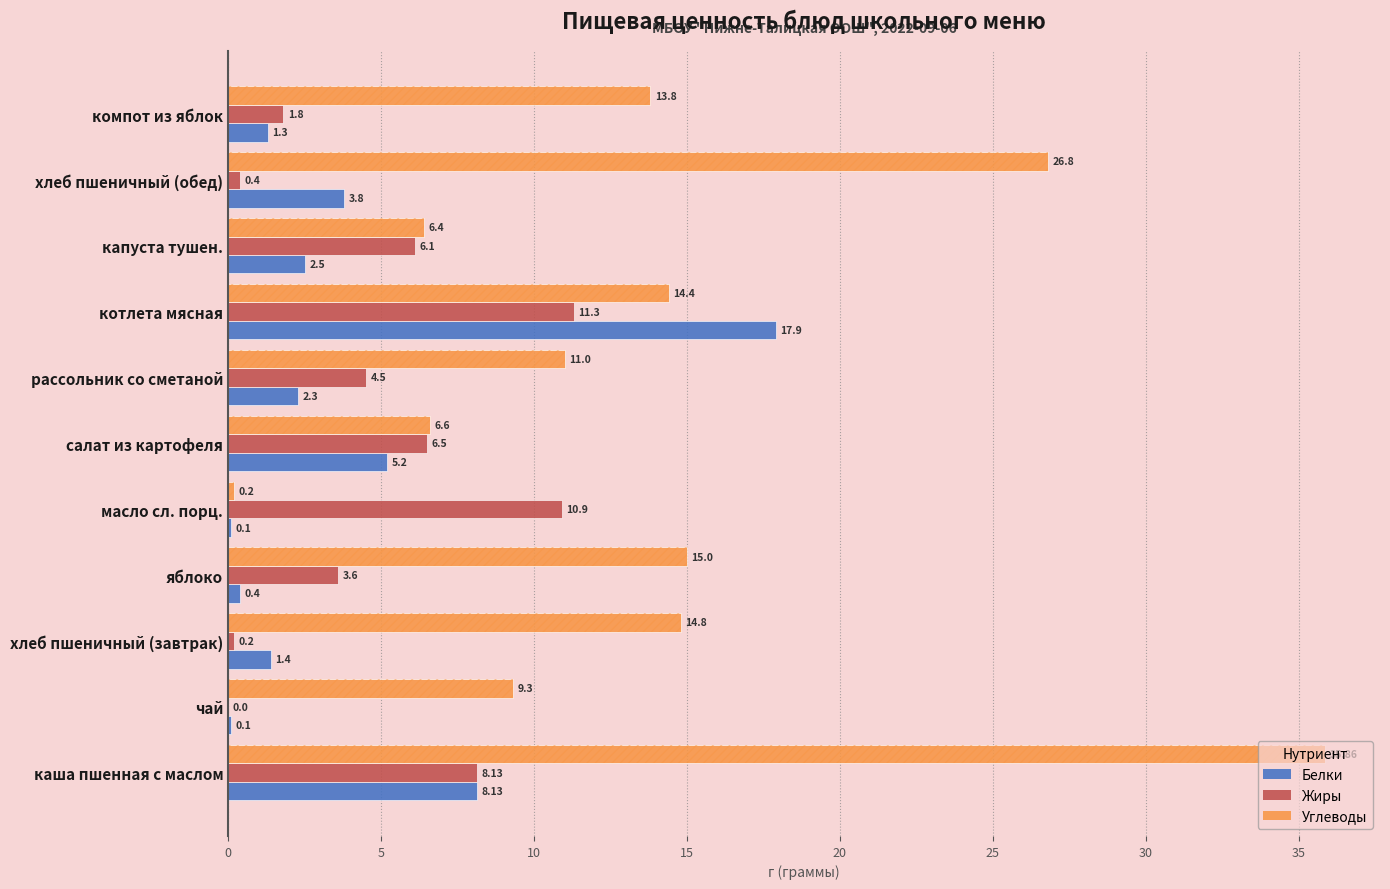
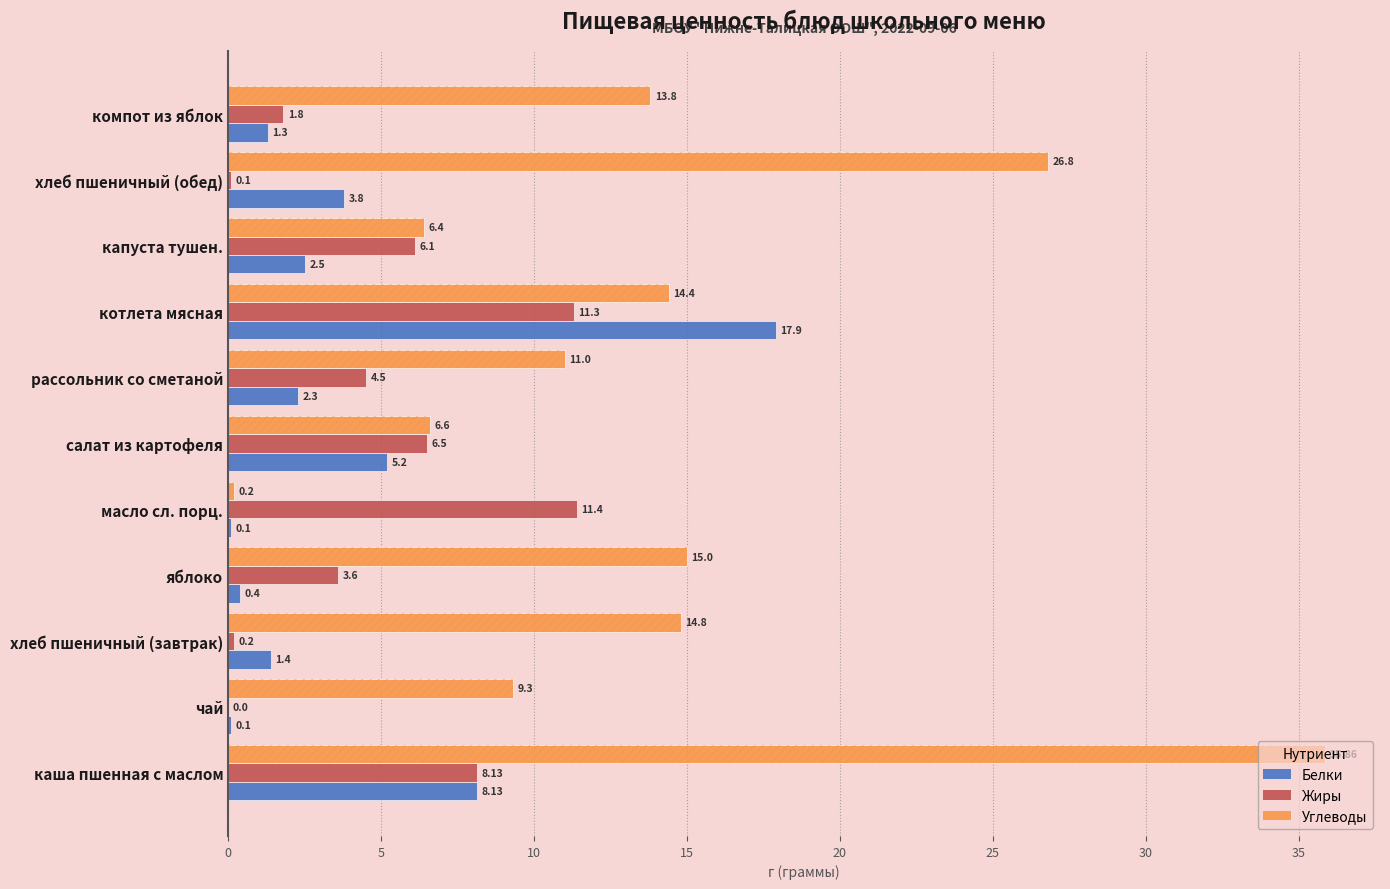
Жиры, хлеб пшеничный (обед): 0.4 -> 0.1
Жиры, масло сл. порц.: 10.9 -> 11.4
